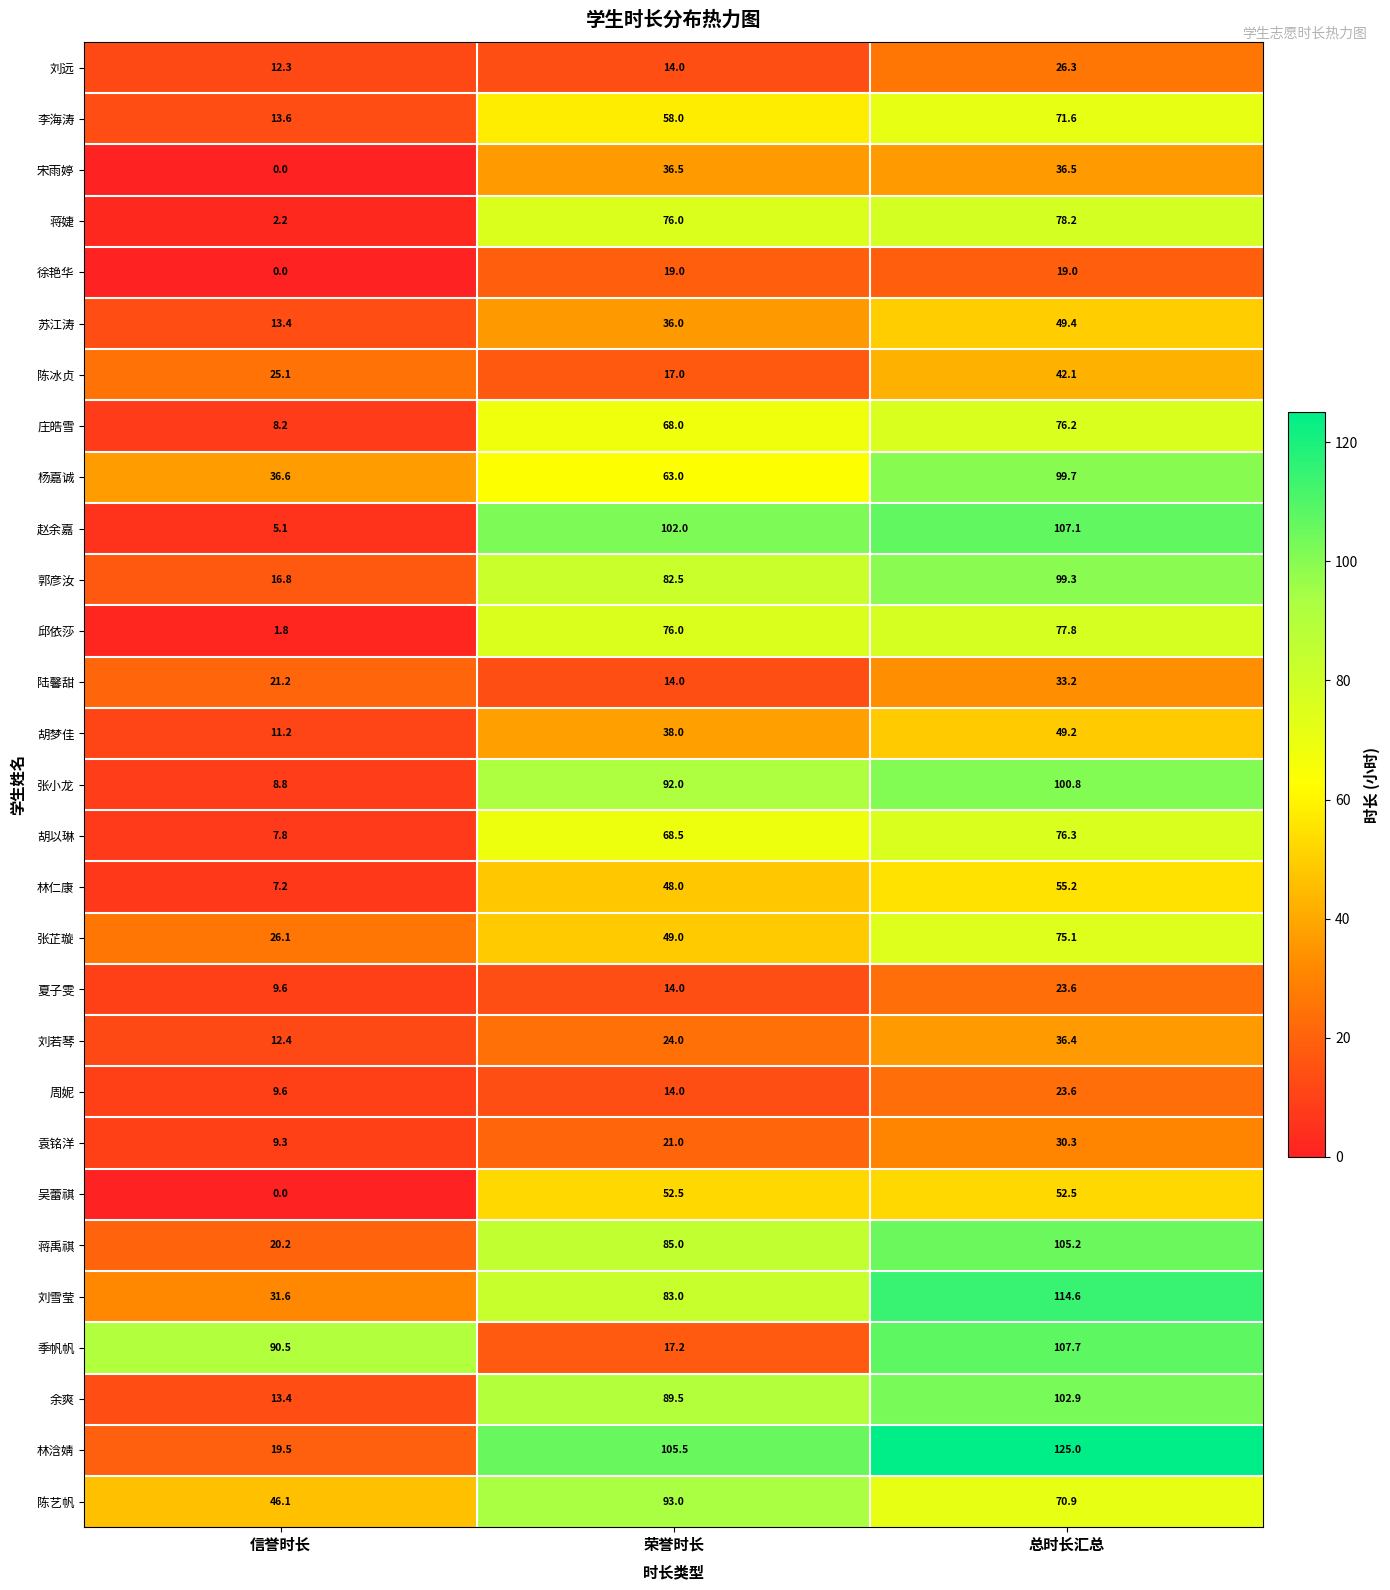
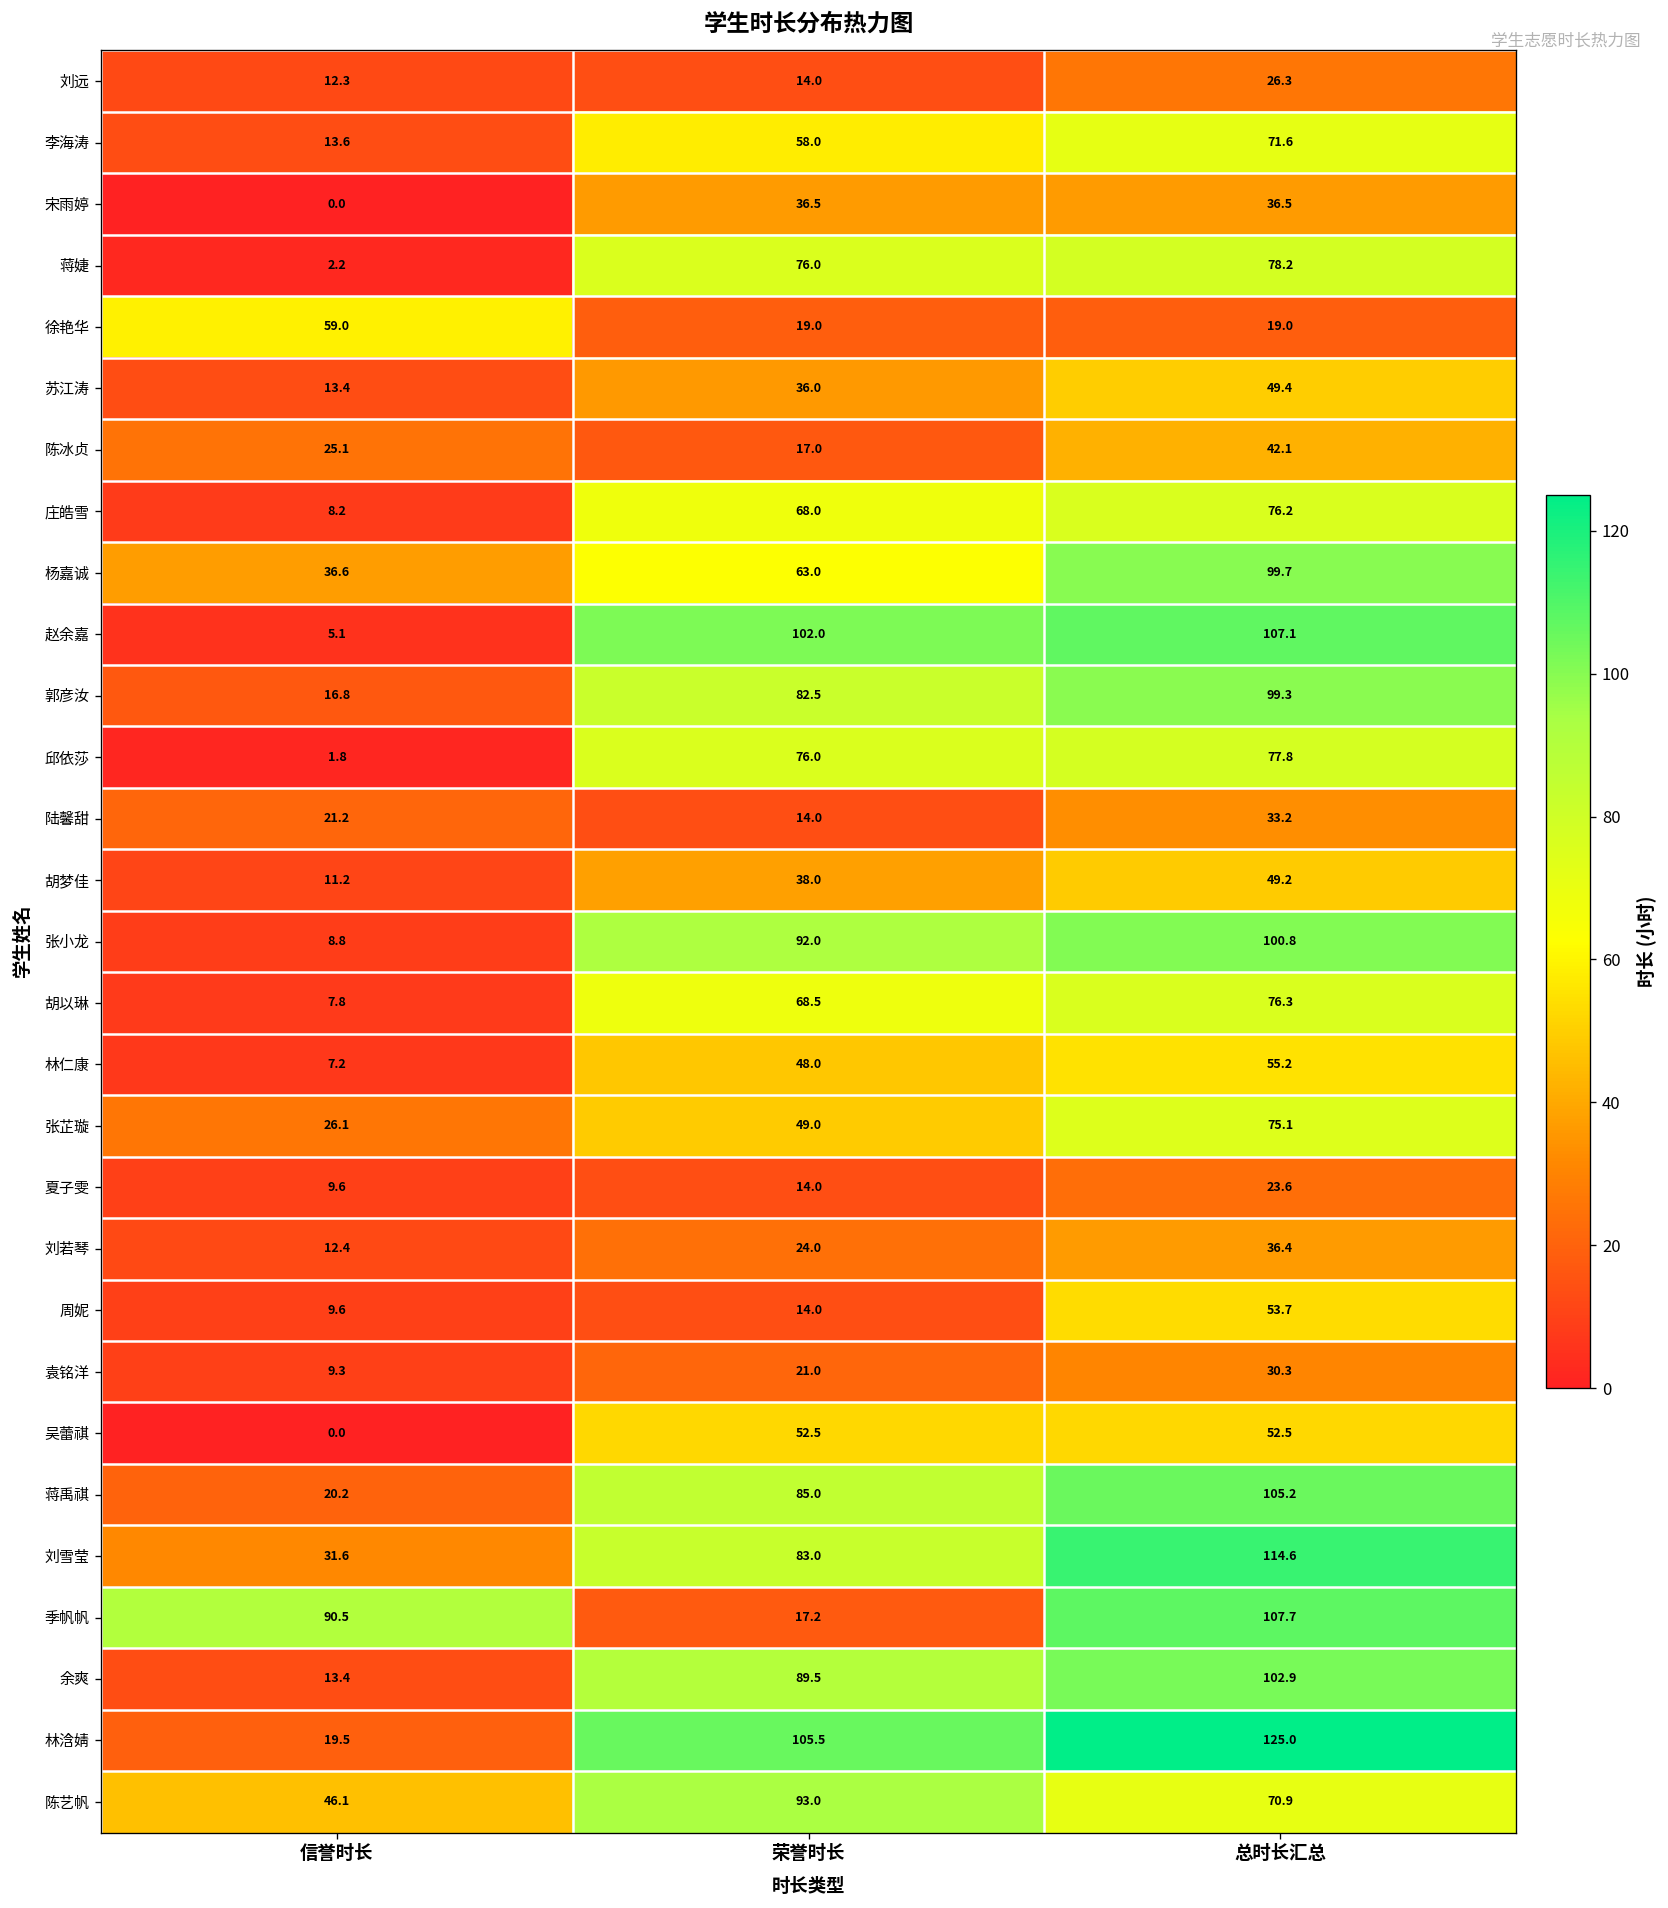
徐艳华, 信誉时长: 0.0 -> 59.0
周妮, 总时长汇总: 23.6 -> 53.7
